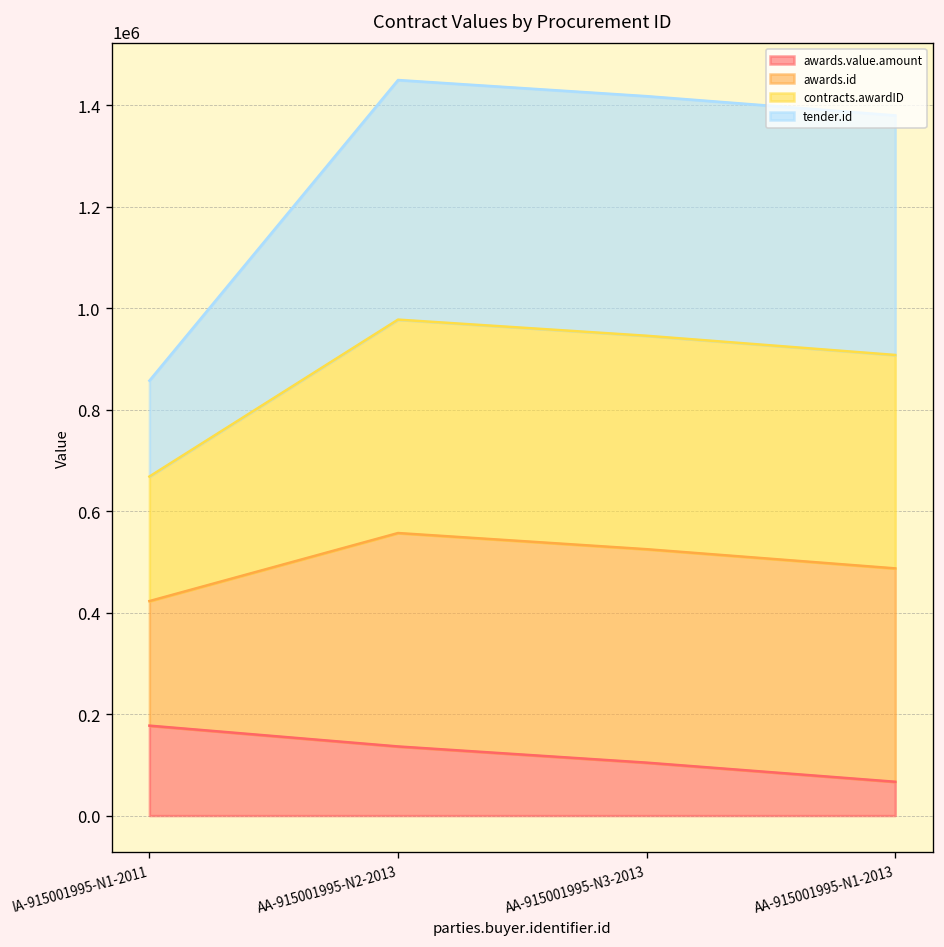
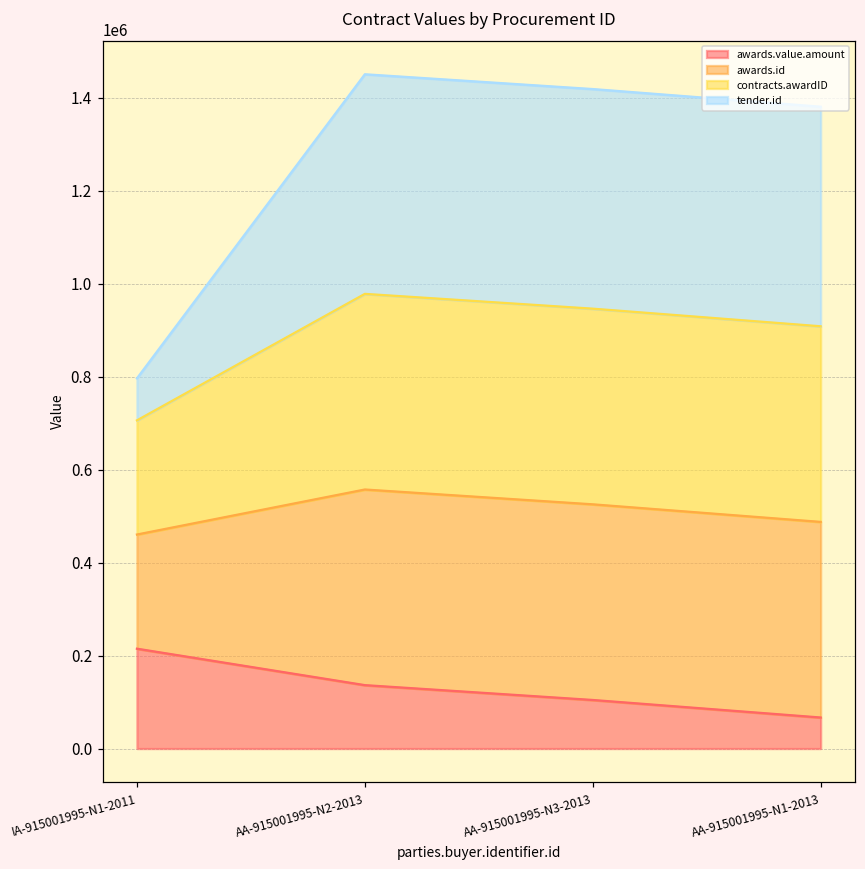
awards.value.amount, IA-915001995-N1-2011: 180000 -> 210000
tender.id, IA-915001995-N1-2011: 190000 -> 90000
